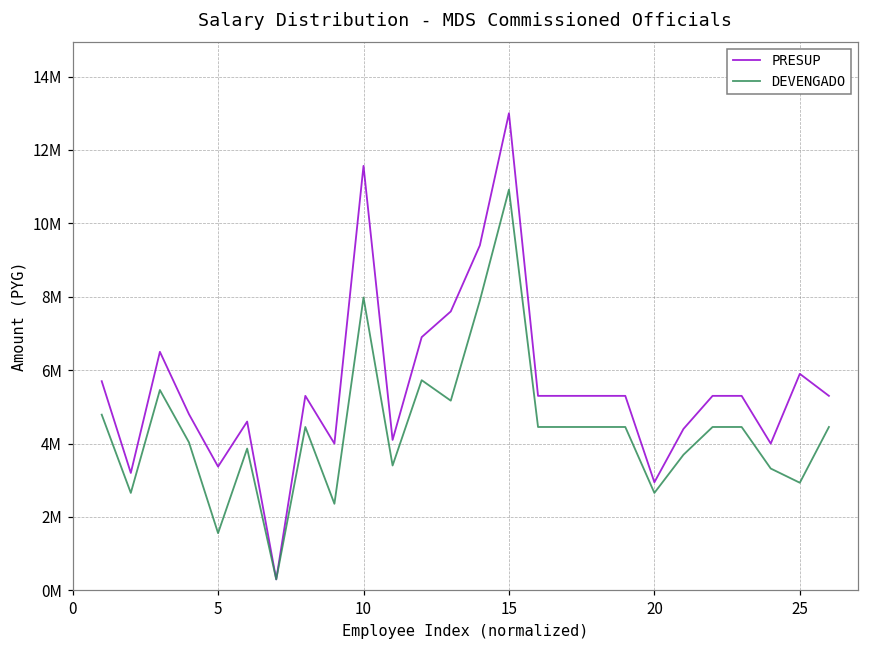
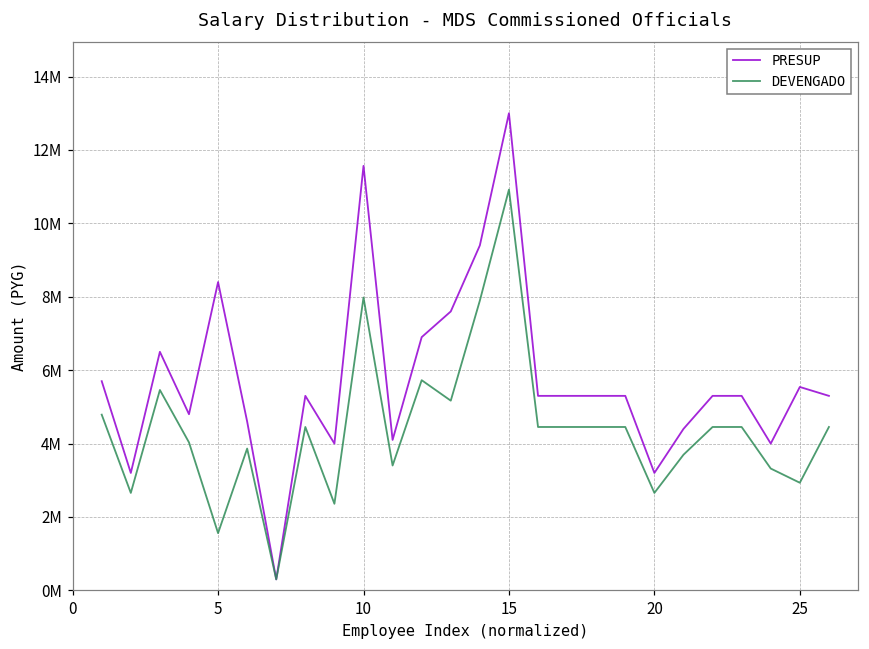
PRESUP, 5: 3400000 -> 8400000
PRESUP, 20: 2900000 -> 3200000
PRESUP, 25: 5900000 -> 5500000
